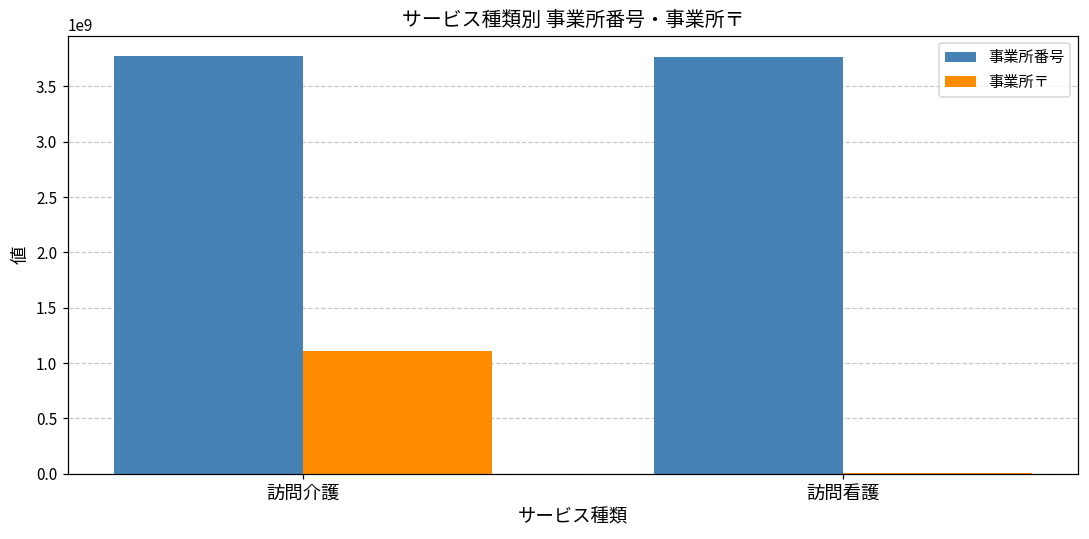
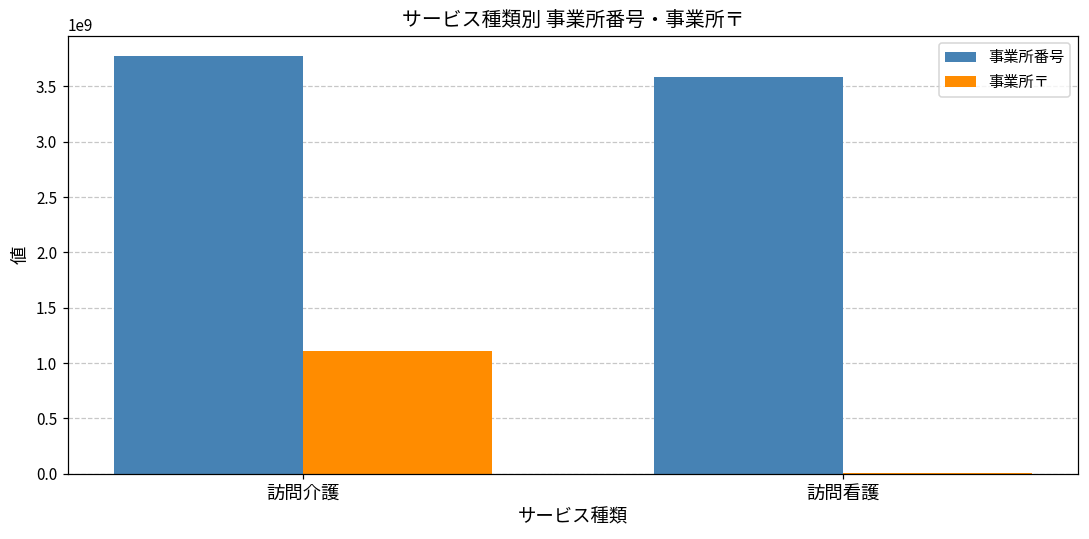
事業所番号, 訪問看護: 3760000000 -> 3580000000
